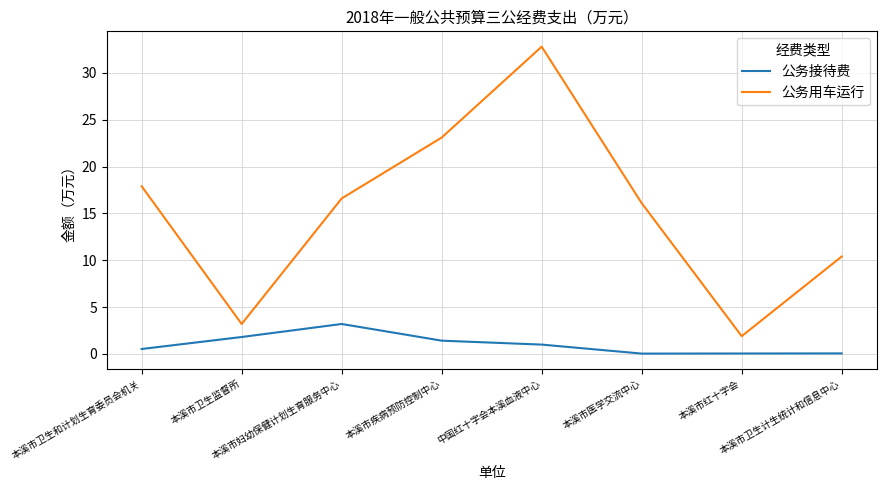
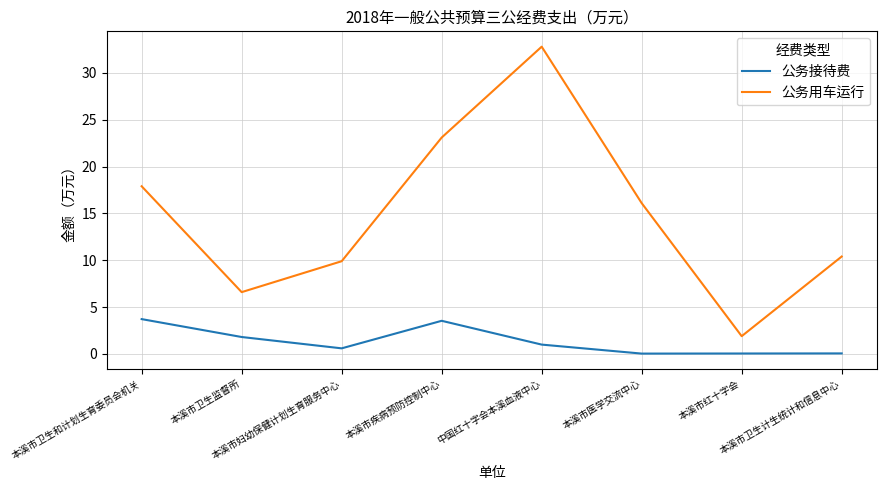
公务接待费, 本溪市卫生和计划生育委员会机关: 1 -> 4
公务用车运行, 本溪市卫生监督所: 3 -> 7
公务接待费, 本溪市妇幼保健计划生育服务中心: 3 -> 1
公务用车运行, 本溪市妇幼保健计划生育服务中心: 17 -> 10
公务接待费, 本溪市疾病预防控制中心: 1 -> 4
